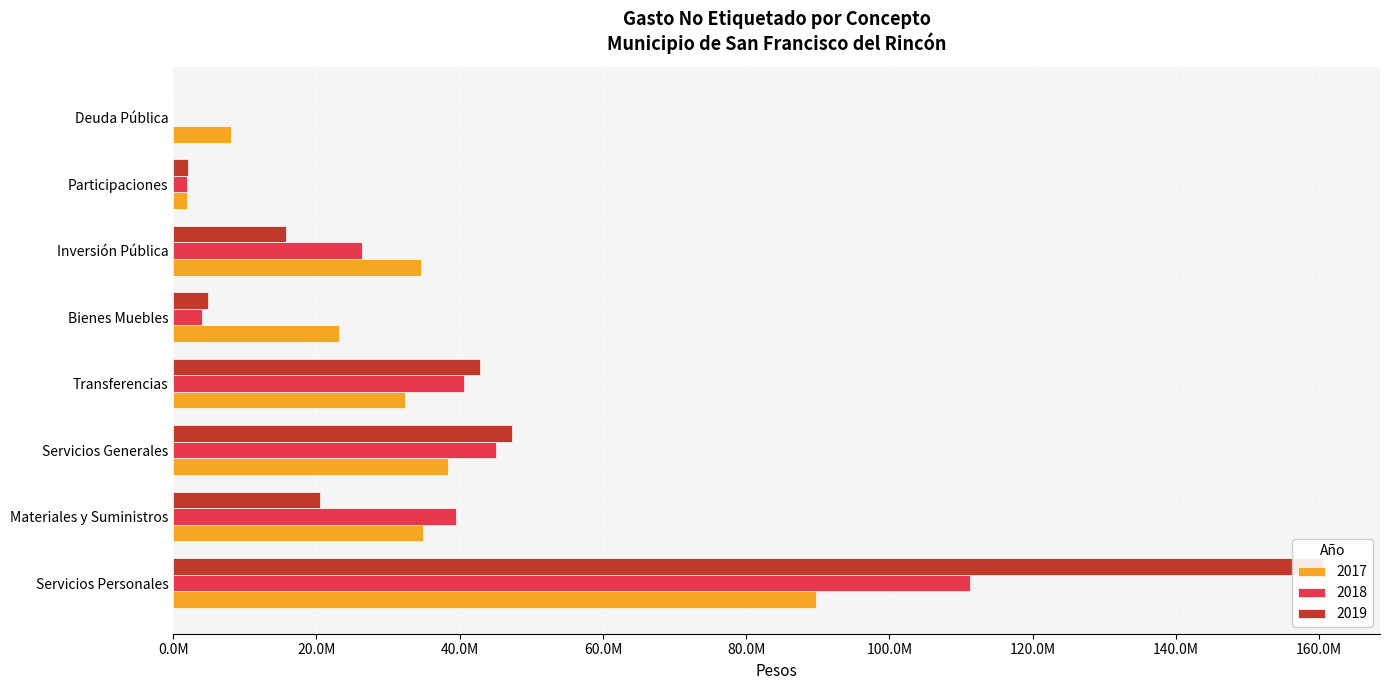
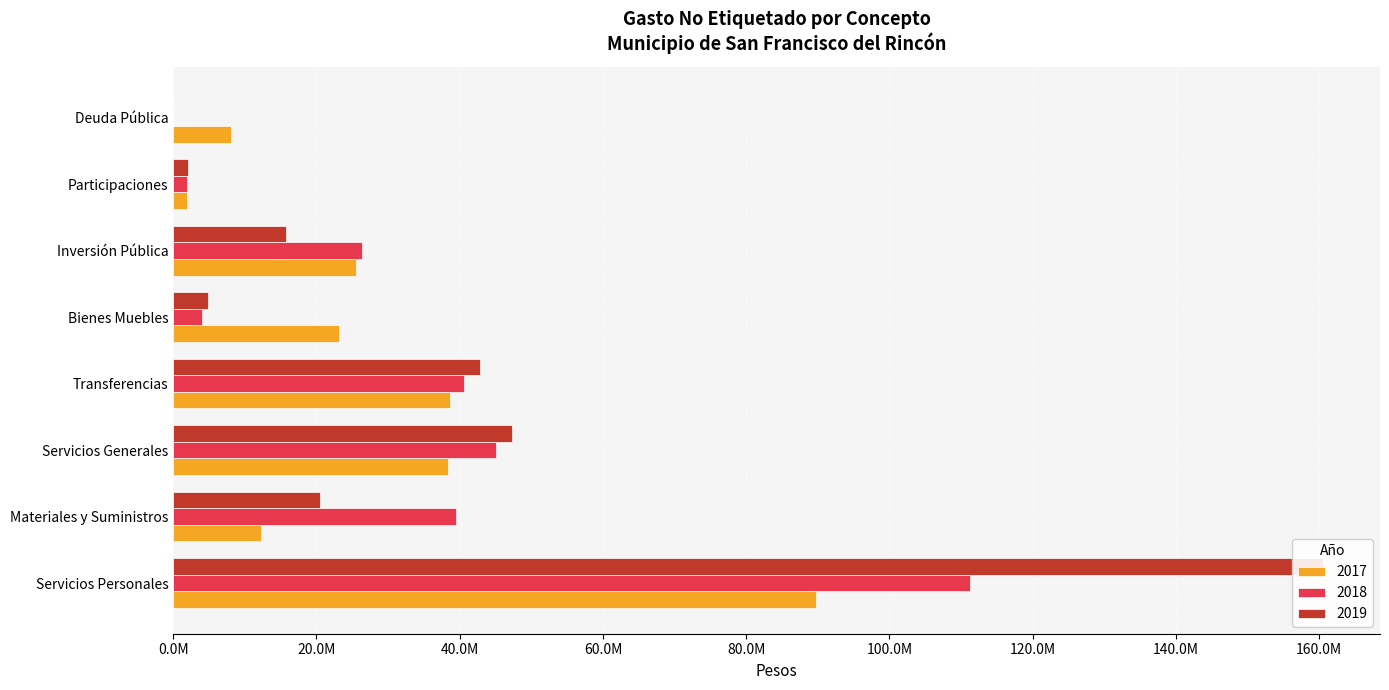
2017, Inversión Pública: 35000000 -> 25000000
2017, Transferencias: 32000000 -> 39000000
2017, Materiales y Suministros: 35000000 -> 12000000
